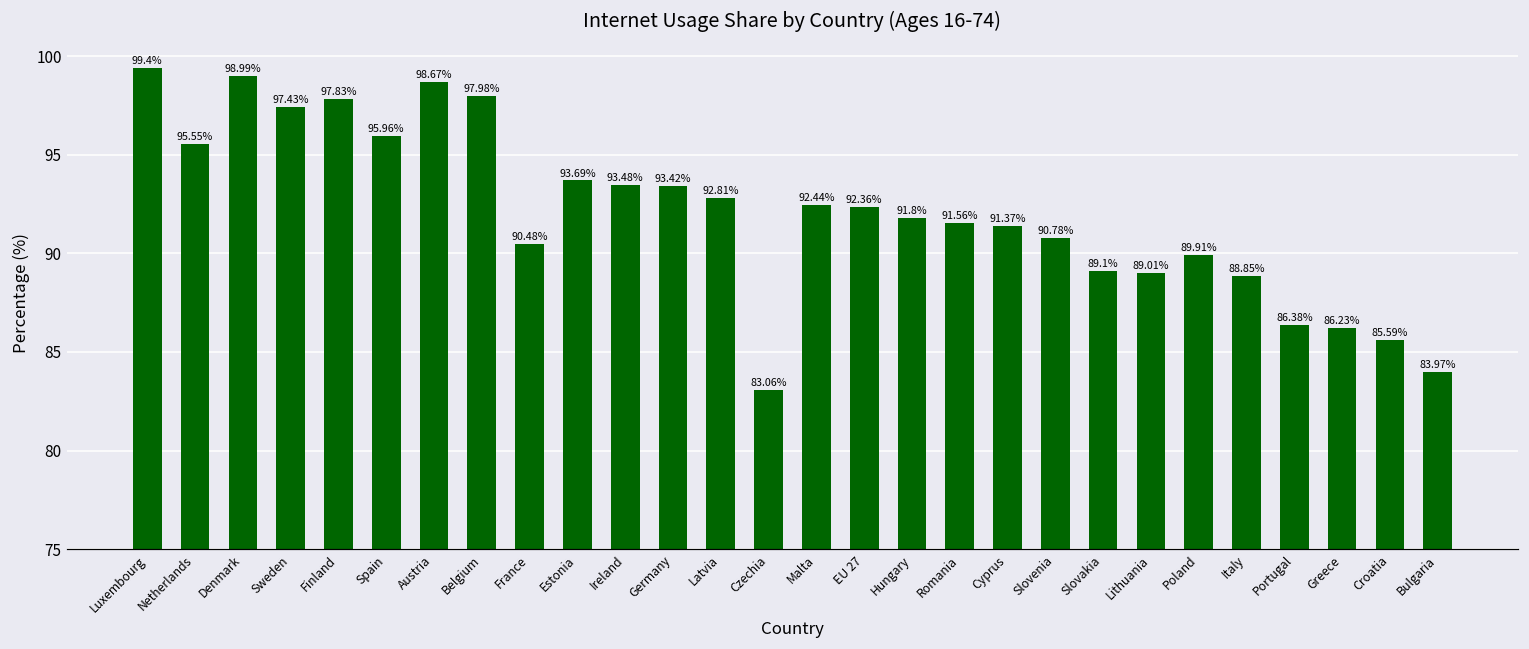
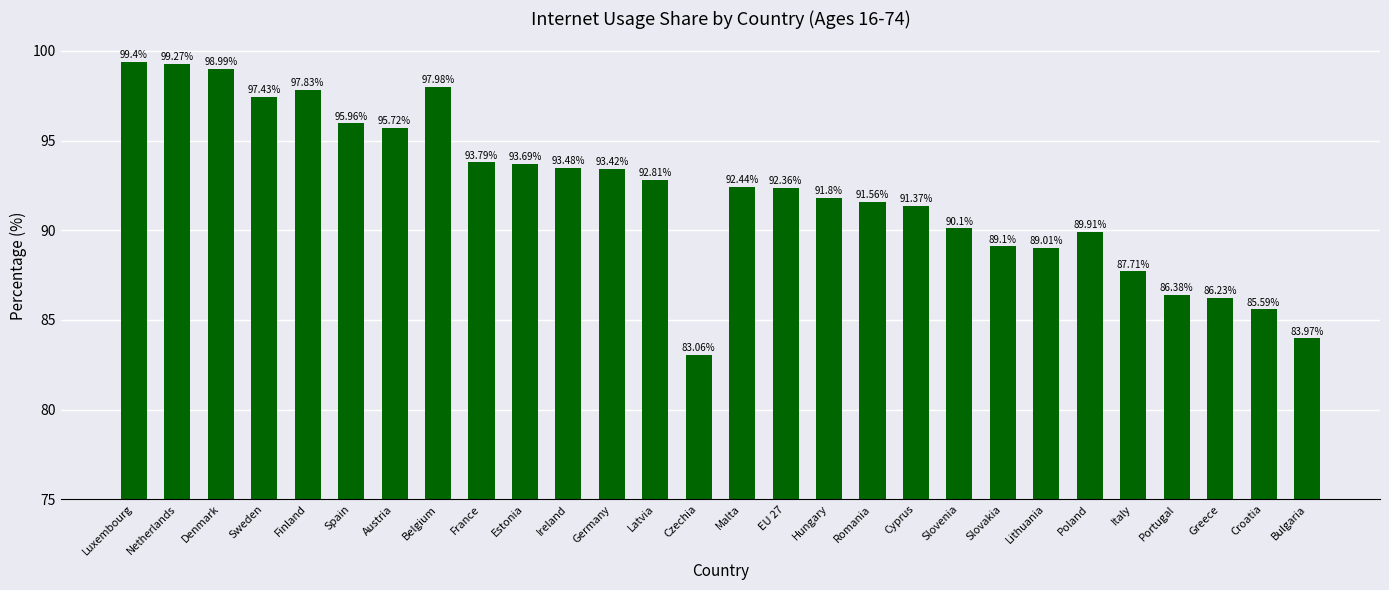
Netherlands: 95.55% -> 99.27%
Austria: 98.67% -> 95.72%
France: 90.48% -> 93.79%
Slovenia: 90.78% -> 90.1%
Italy: 88.85% -> 87.71%
